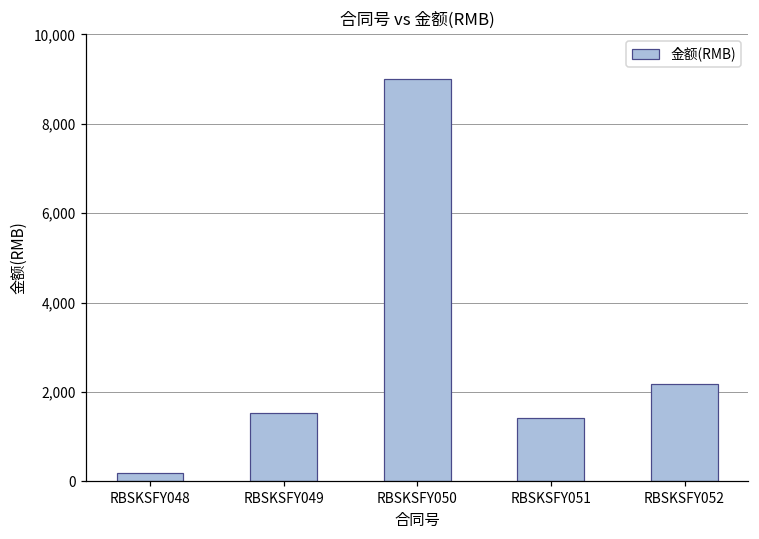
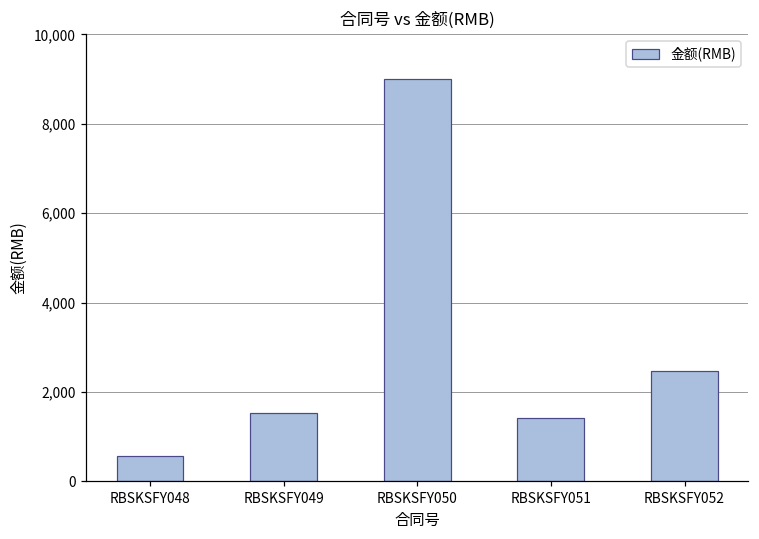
RBSKSFY048: 200 -> 600
RBSKSFY052: 2,200 -> 2,500
